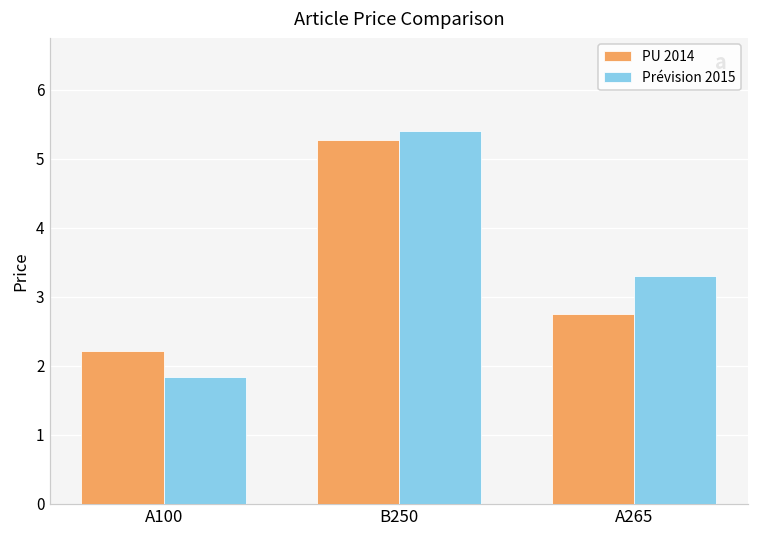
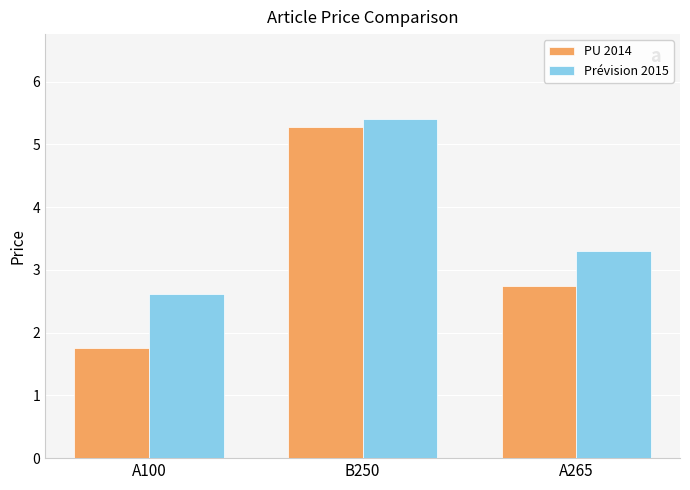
PU 2014, A100: 2.2 -> 1.8
Prévision 2015, A100: 1.8 -> 2.6
